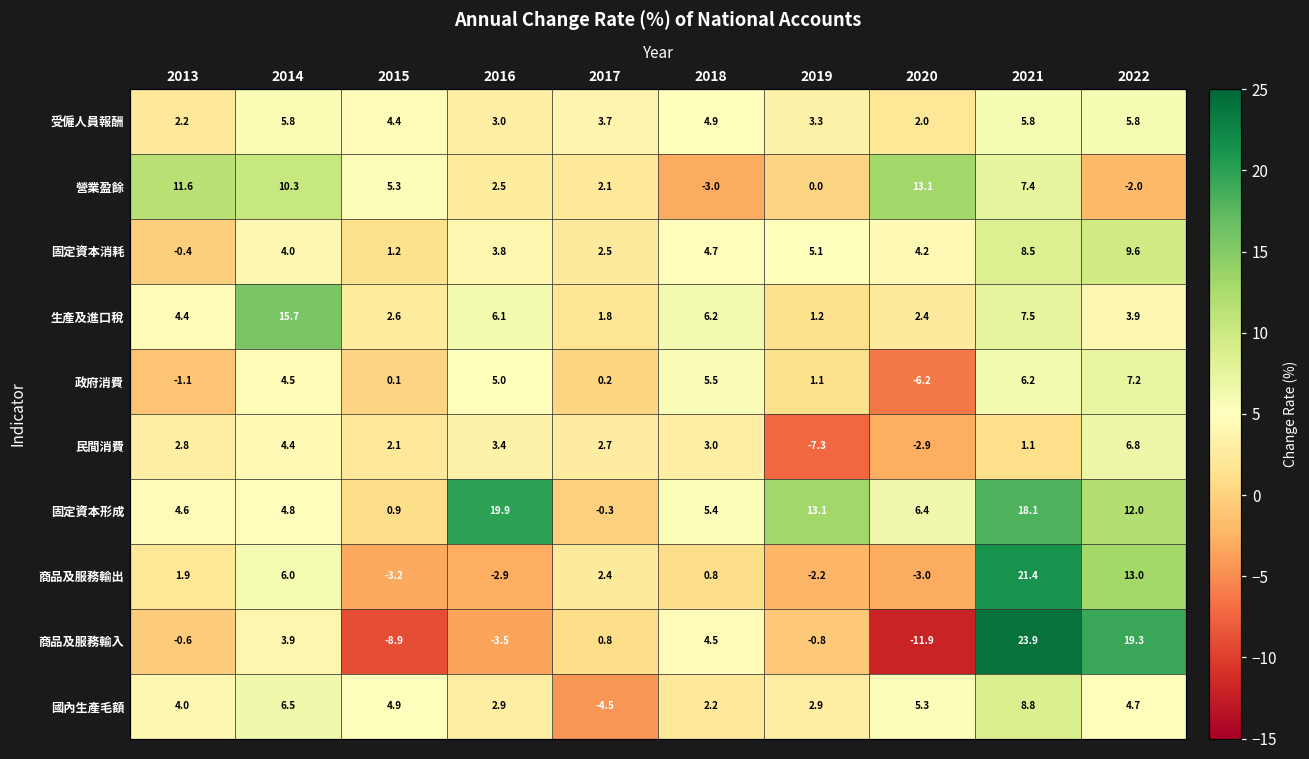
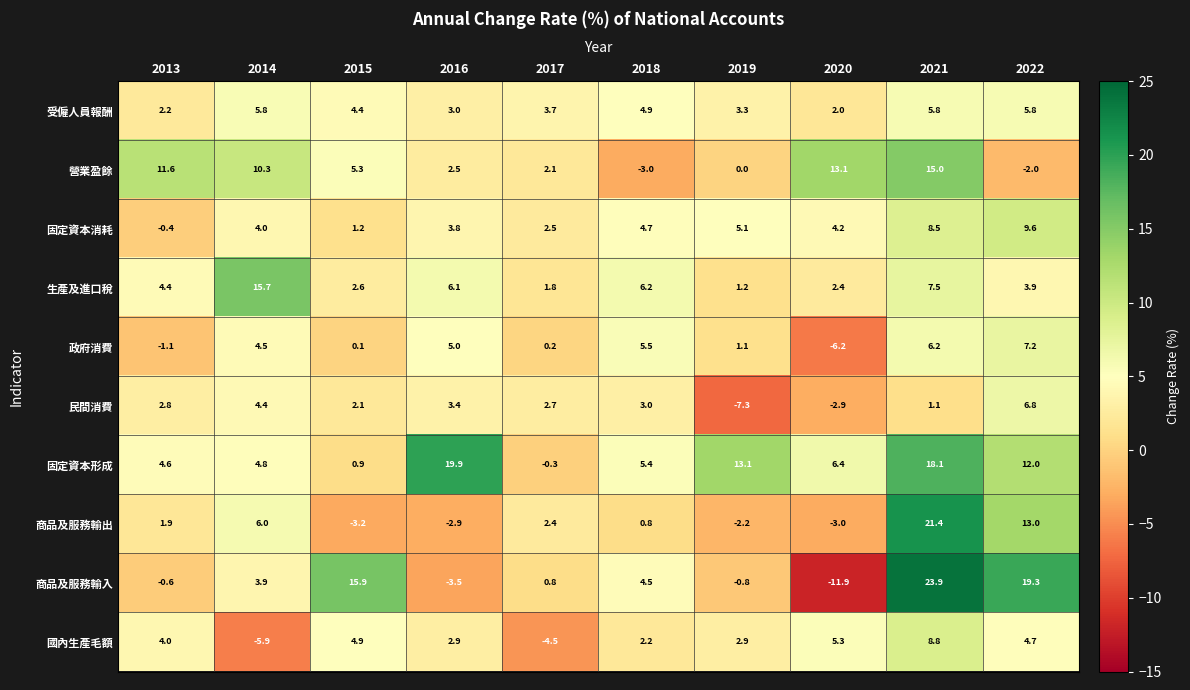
營業盈餘, 2021: 7.4 -> 15.0
商品及服務輸入, 2015: -8.9 -> 15.9
國內生產毛額, 2014: 6.5 -> -5.9
